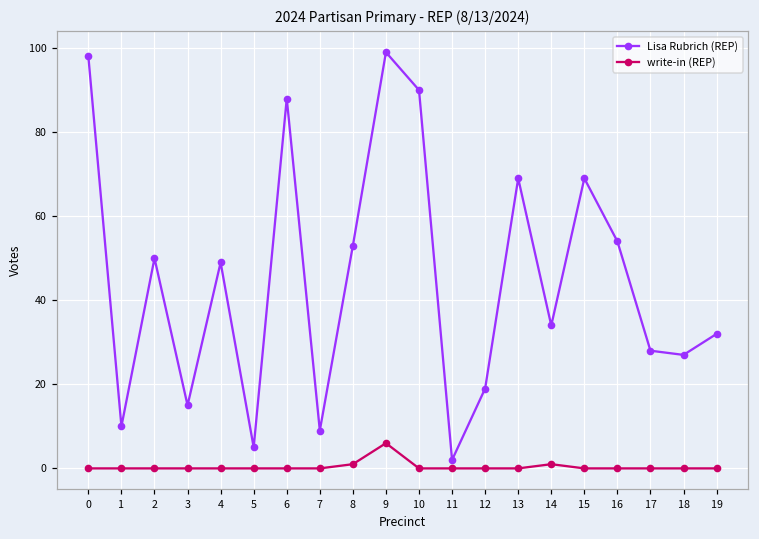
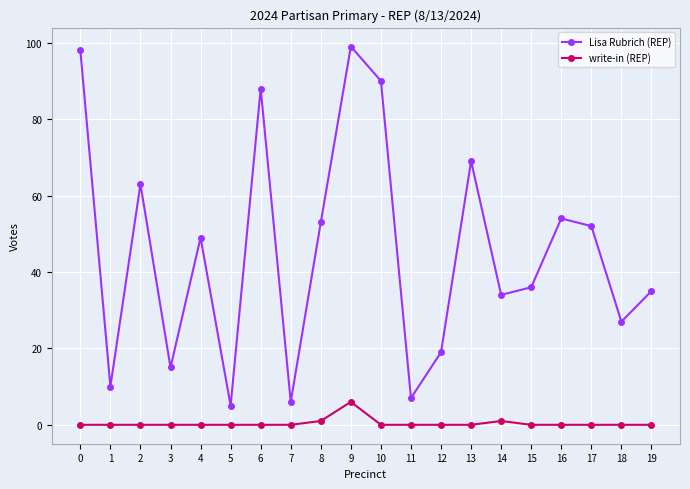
Lisa Rubrich (REP), 2: 50 -> 63
Lisa Rubrich (REP), 7: 9 -> 6
Lisa Rubrich (REP), 11: 2 -> 7
Lisa Rubrich (REP), 15: 69 -> 36
Lisa Rubrich (REP), 17: 28 -> 52
Lisa Rubrich (REP), 19: 32 -> 35
